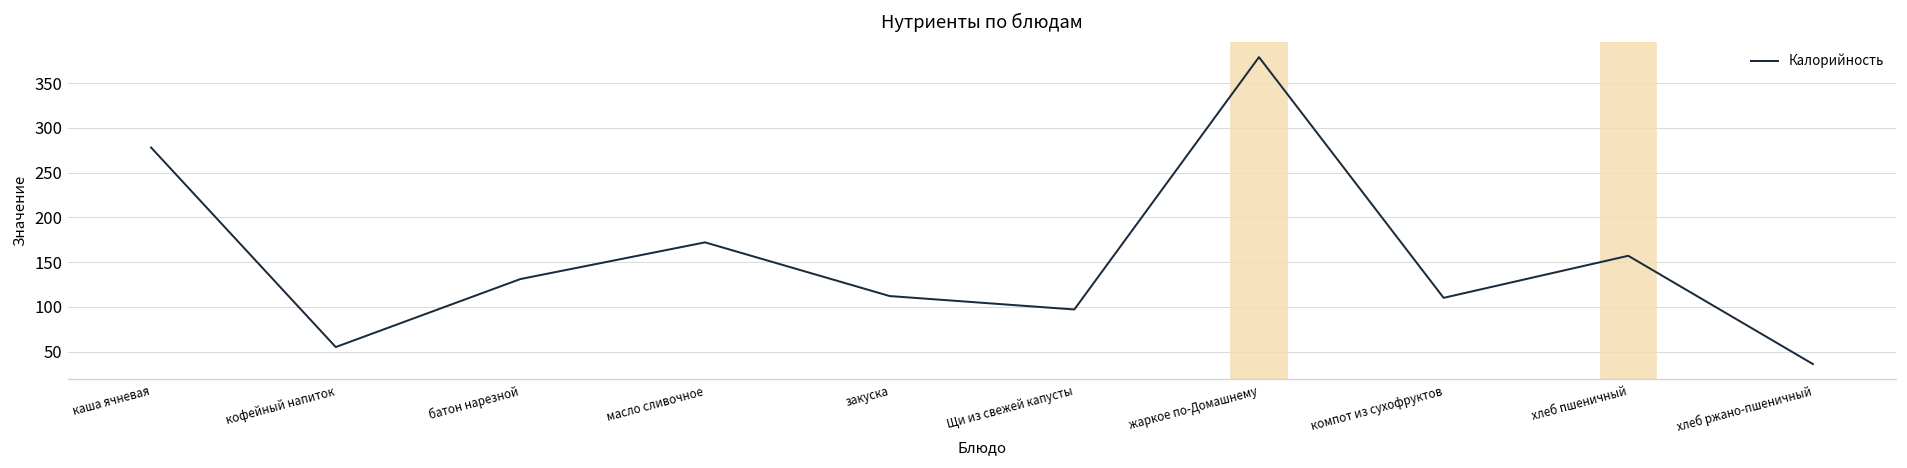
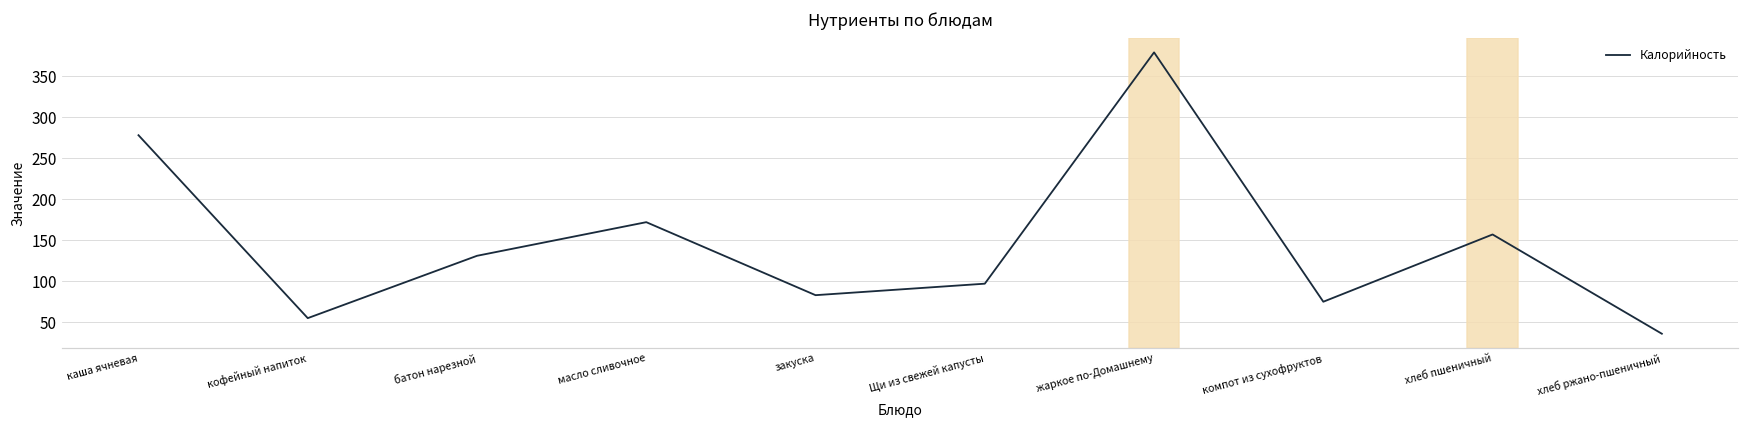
закуска: 110 -> 80
компот из сухофруктов: 110 -> 80
